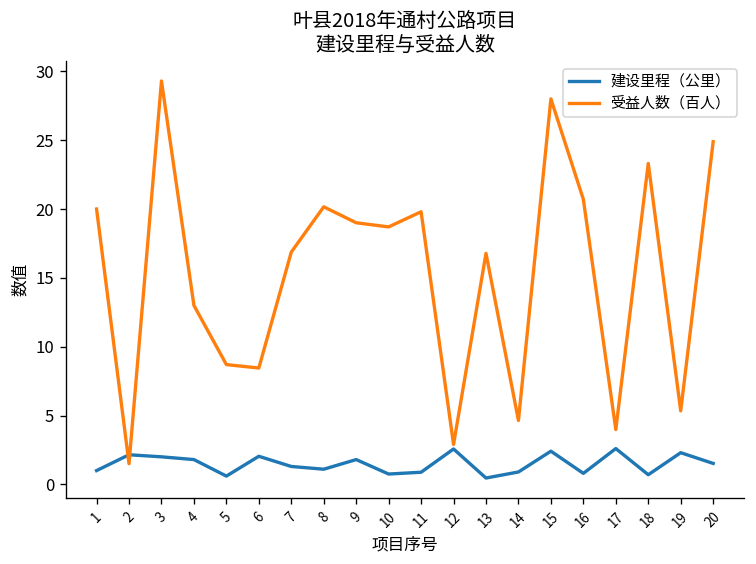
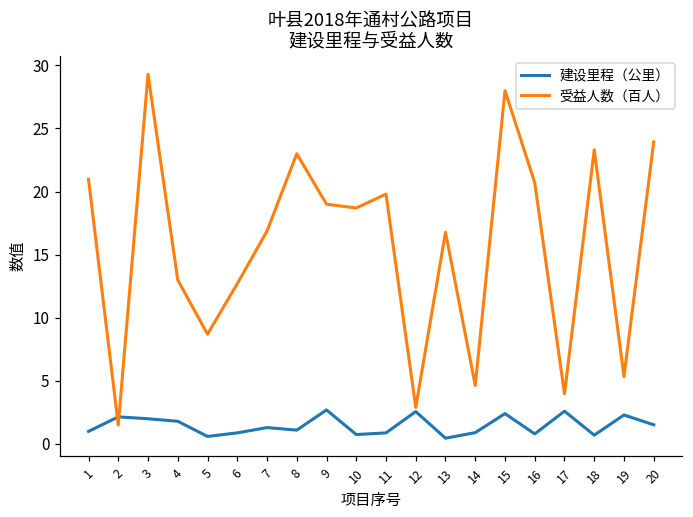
受益人数（百人）, 1: 20.0 -> 21.0
建设里程（公里）, 6: 2.0 -> 0.9
受益人数（百人）, 6: 8.5 -> 12.7
受益人数（百人）, 8: 20.2 -> 23.0
建设里程（公里）, 9: 1.8 -> 2.7
受益人数（百人）, 20: 24.9 -> 23.9
